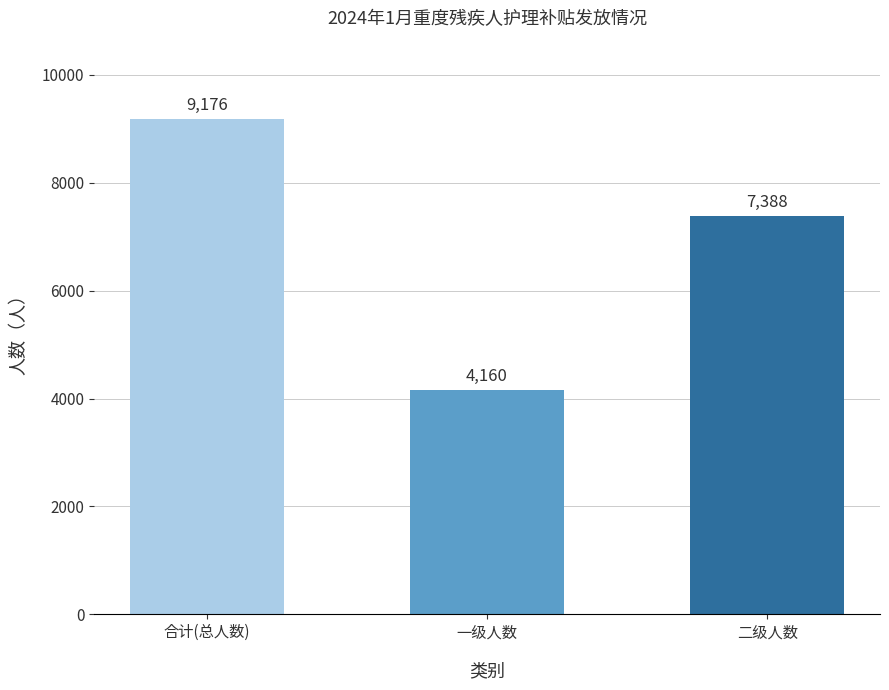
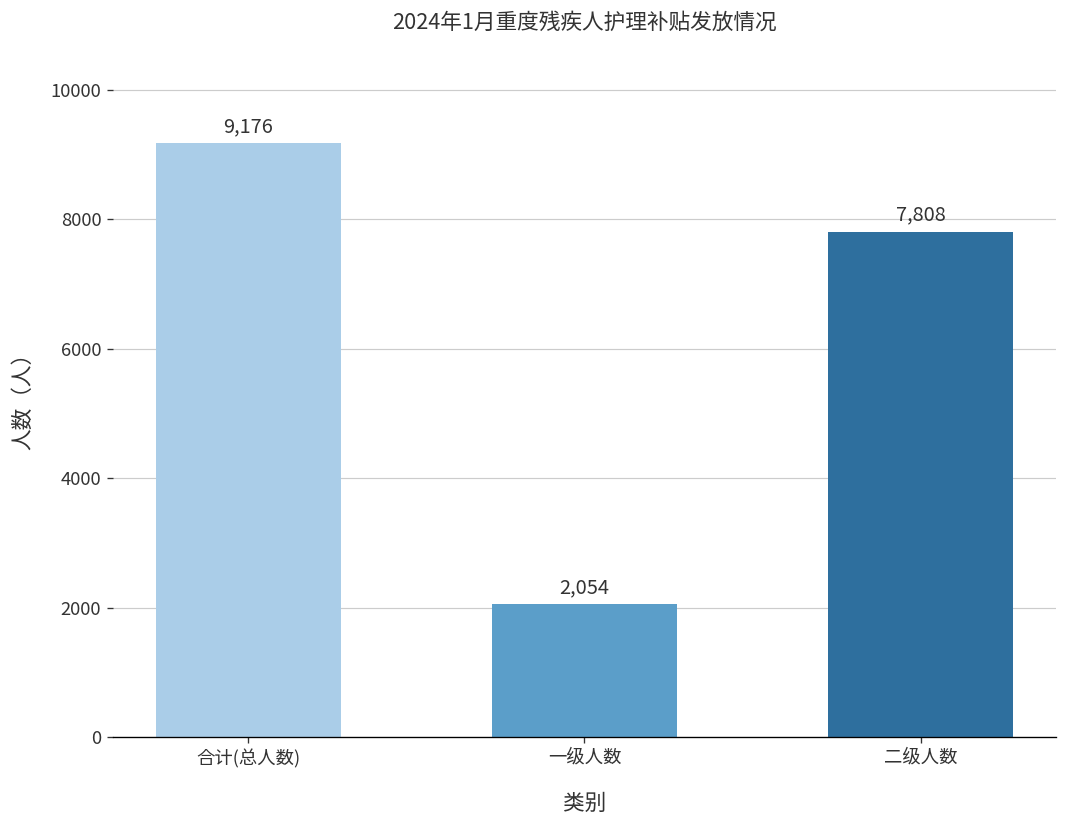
一级人数: 4,160 -> 2,054
二级人数: 7,388 -> 7,808
